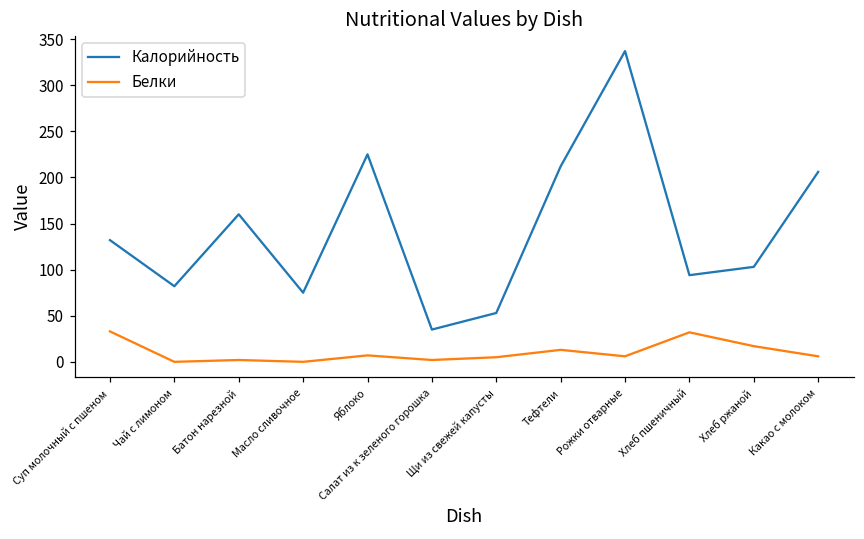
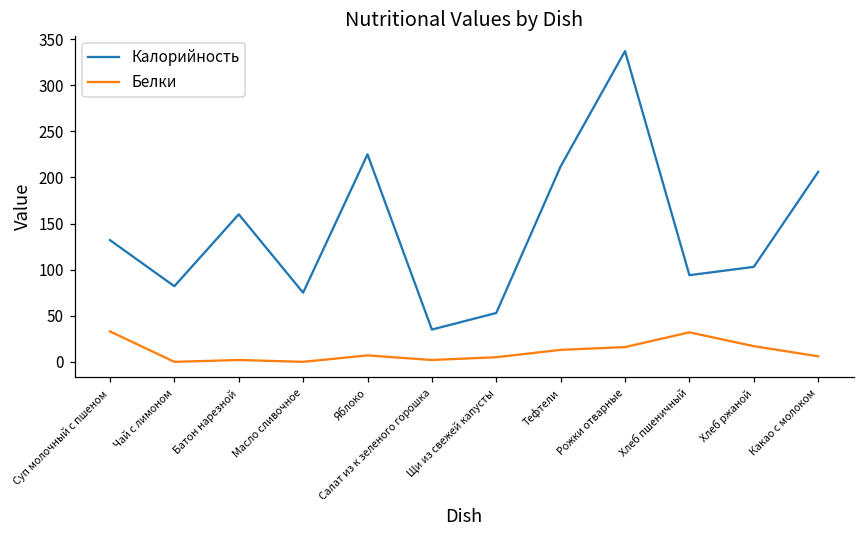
Белки, Рожки отварные: 10 -> 20
